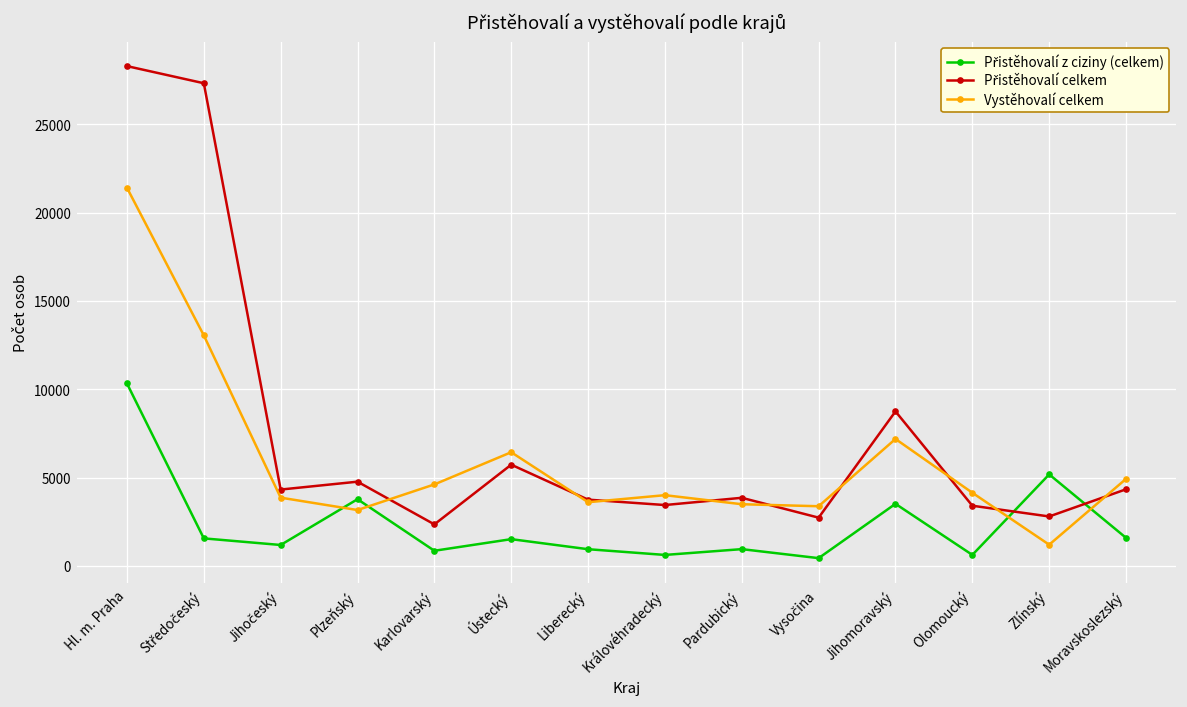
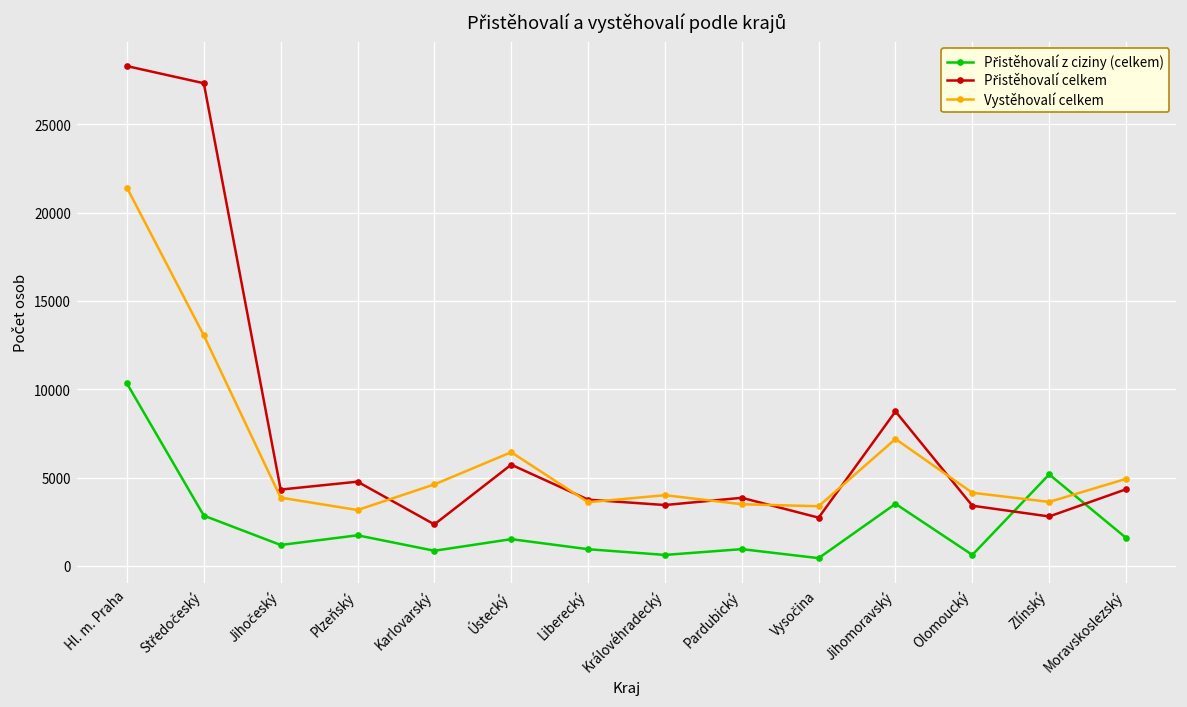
Přistěhovalí z ciziny (celkem), Středočeský: 1600 -> 2800
Přistěhovalí z ciziny (celkem), Plzeňský: 3800 -> 1700
Vystěhovalí celkem, Zlínský: 1200 -> 3600
